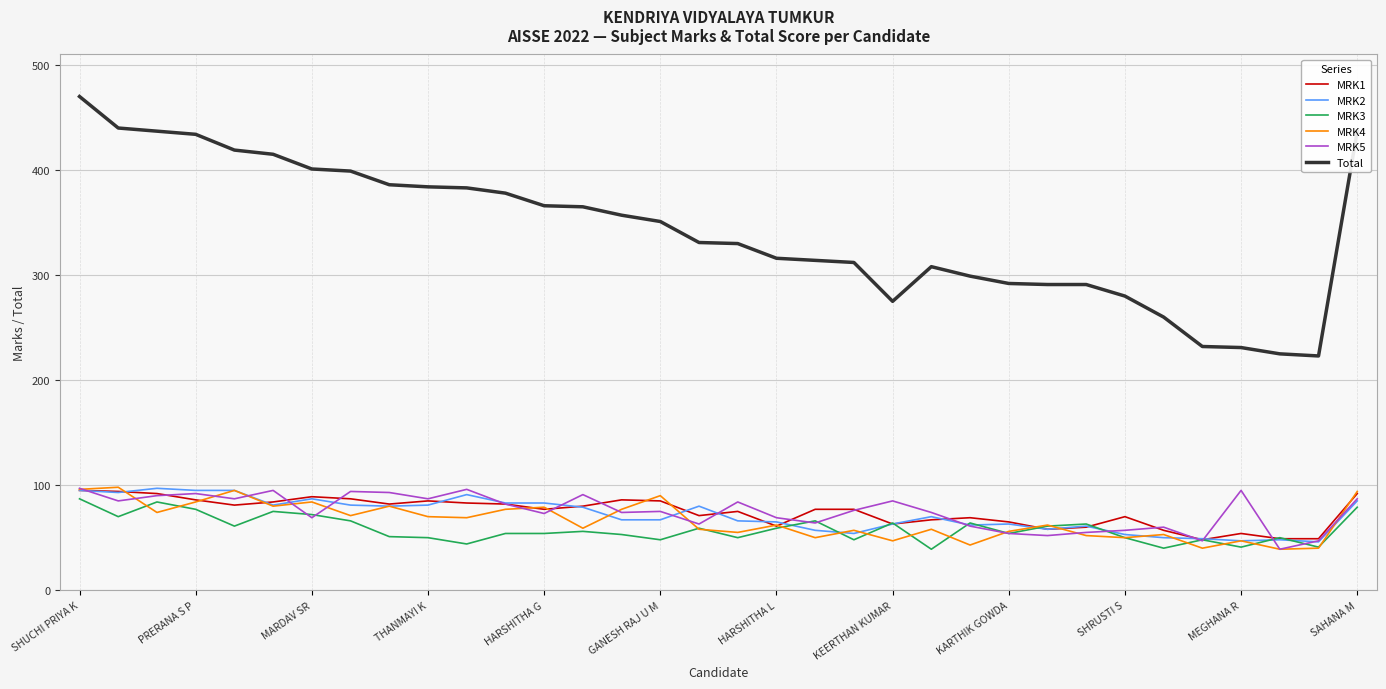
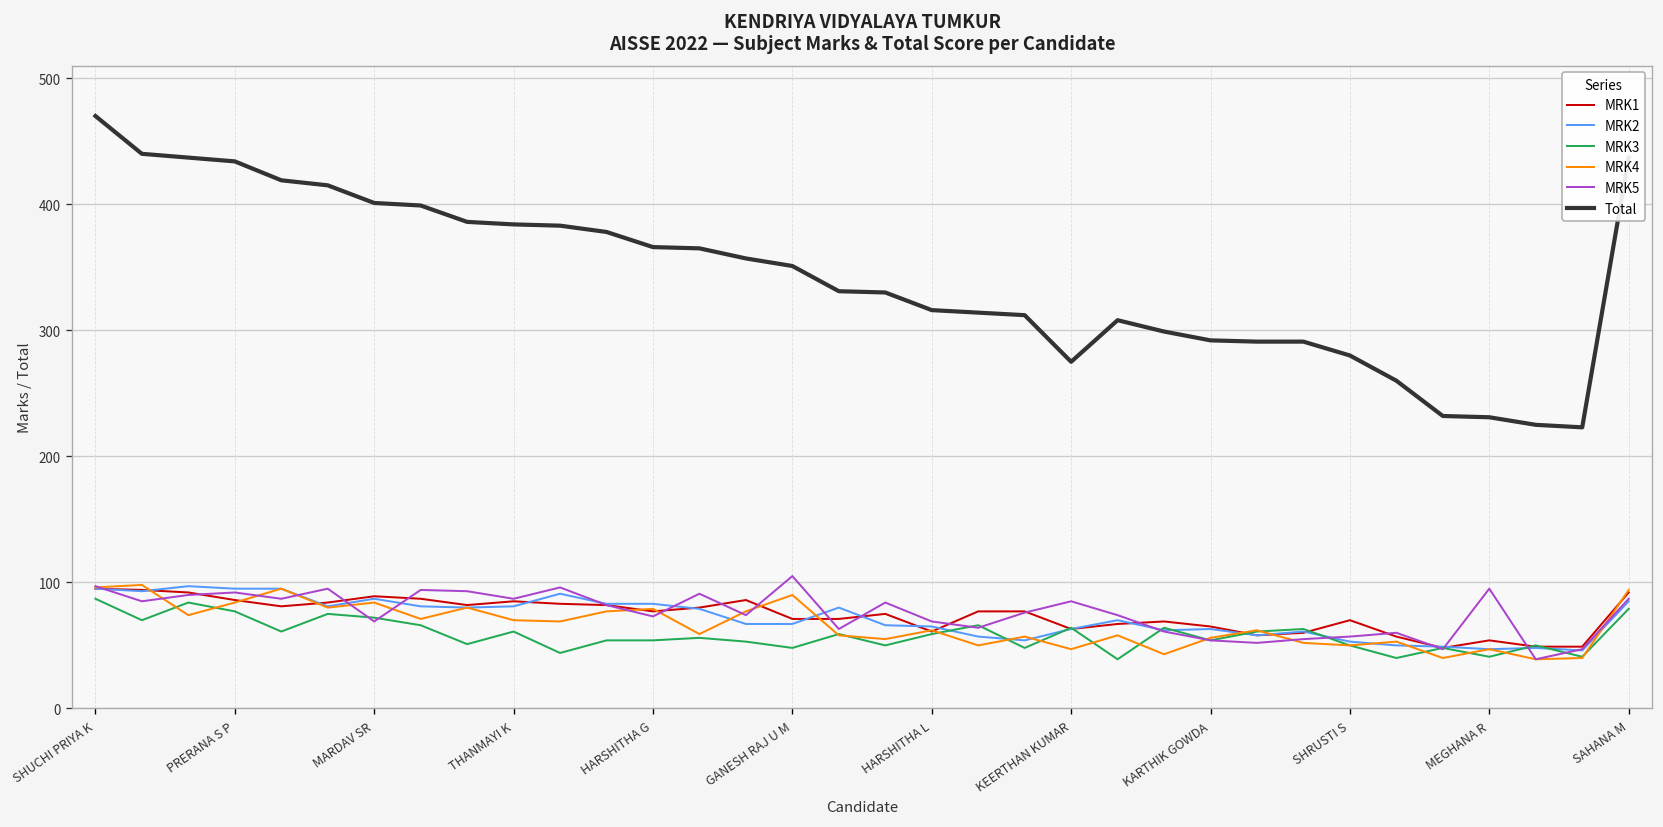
MRK3, THANMAYI K: 50 -> 61
MRK1, GANESH RAJ U M: 85 -> 71
MRK5, GANESH RAJ U M: 75 -> 105
